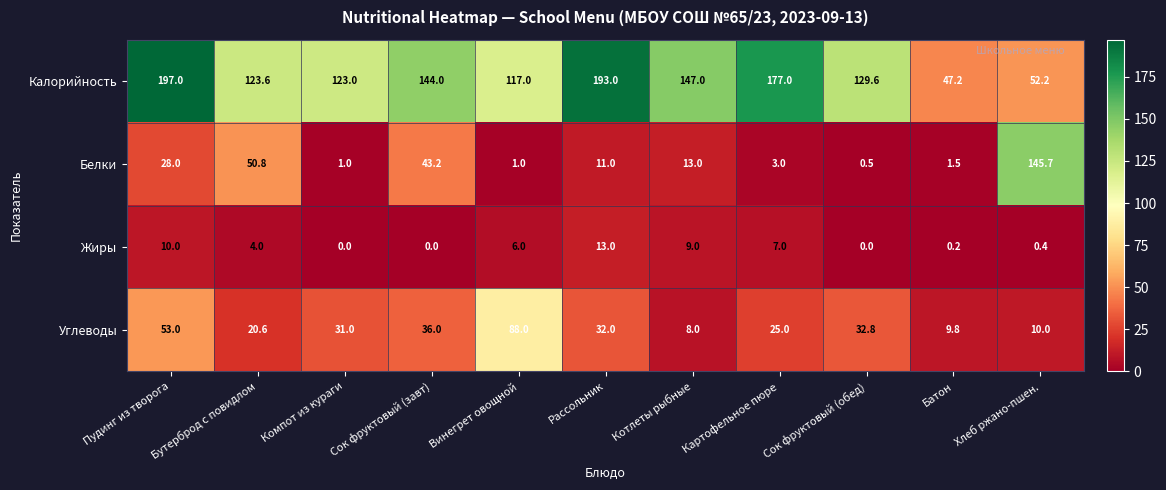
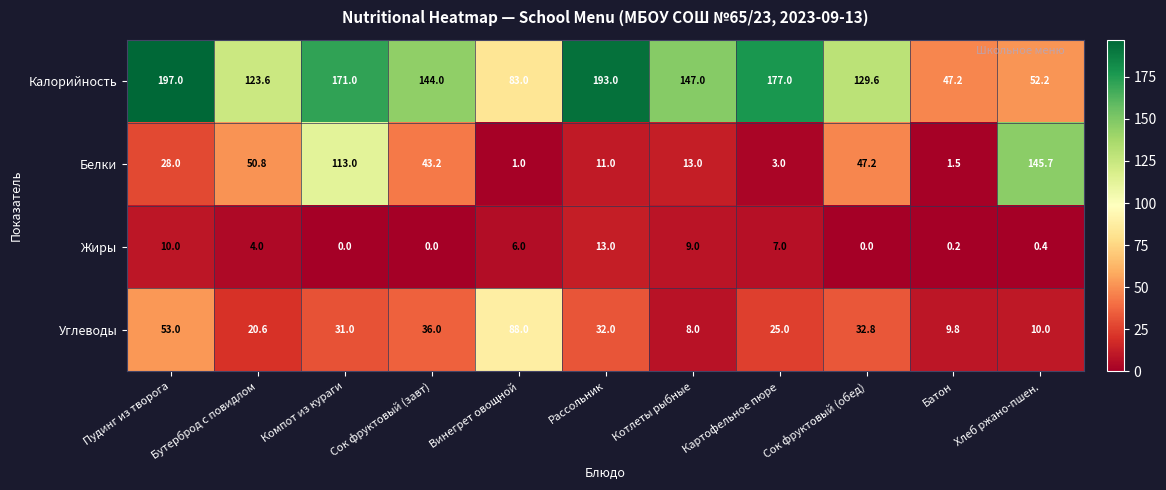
Калорийность, Компот из кураги: 123.0 -> 171.0
Калорийность, Винегрет овощной: 117.0 -> 83.0
Белки, Компот из кураги: 1.0 -> 113.0
Белки, Сок фруктовый (обед): 0.5 -> 47.2
